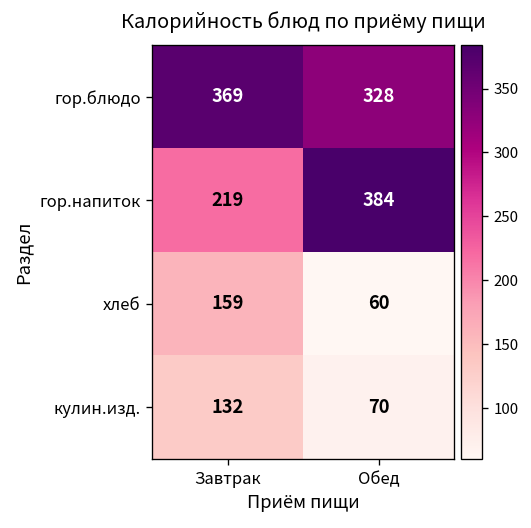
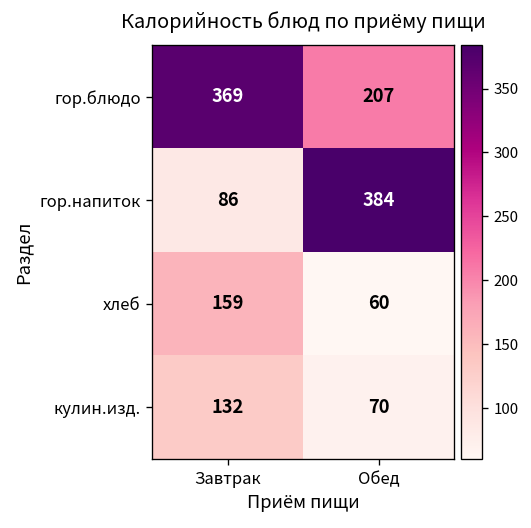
гор.блюдо, Обед: 328 -> 207
гор.напиток, Завтрак: 219 -> 86
